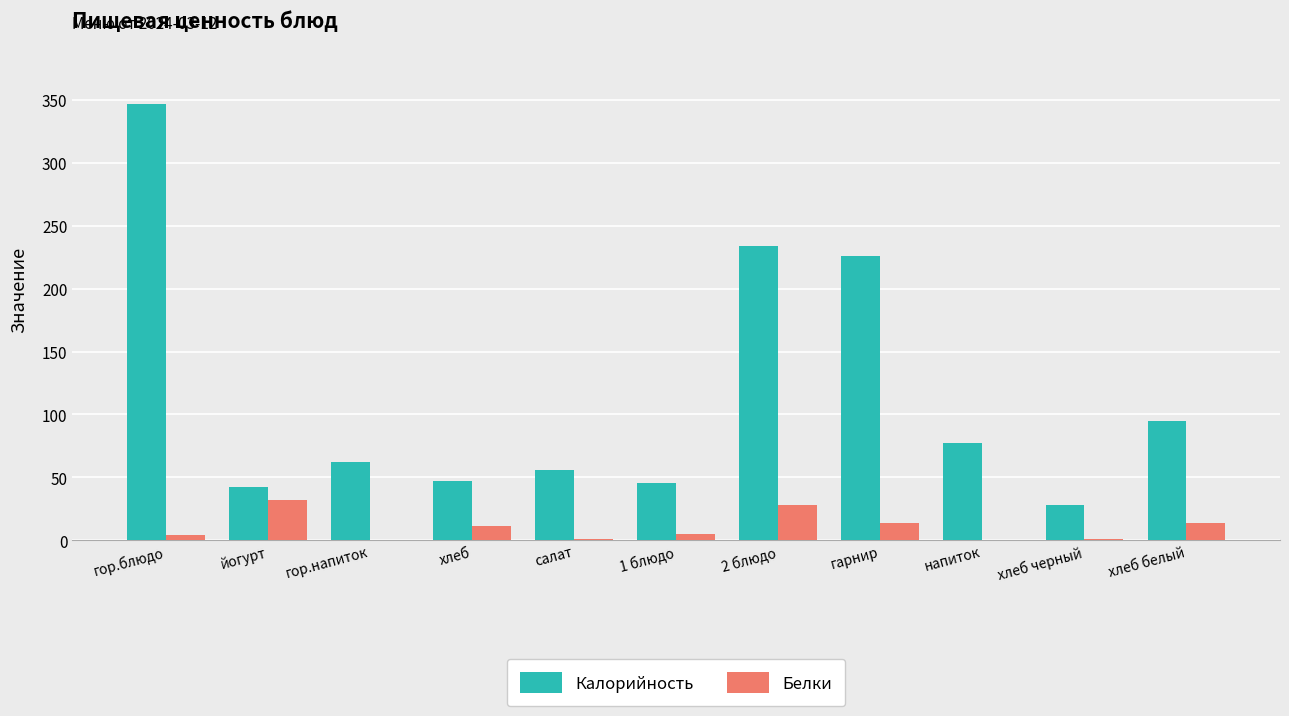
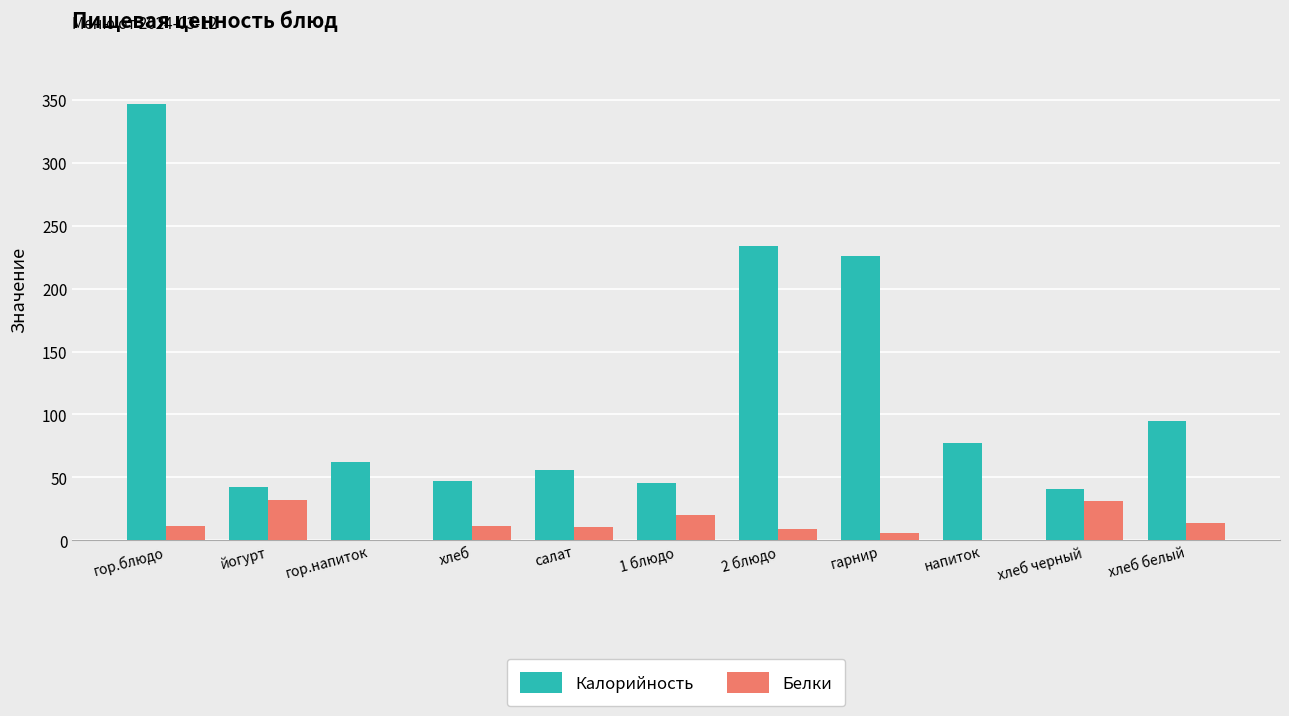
Белки, гор.блюдо: 4 -> 11
Белки, салат: 1 -> 11
Белки, 1 блюдо: 5 -> 20
Белки, 2 блюдо: 28 -> 9
Белки, гарнир: 14 -> 6
Калорийность, хлеб черный: 28 -> 41
Белки, хлеб черный: 1 -> 31
